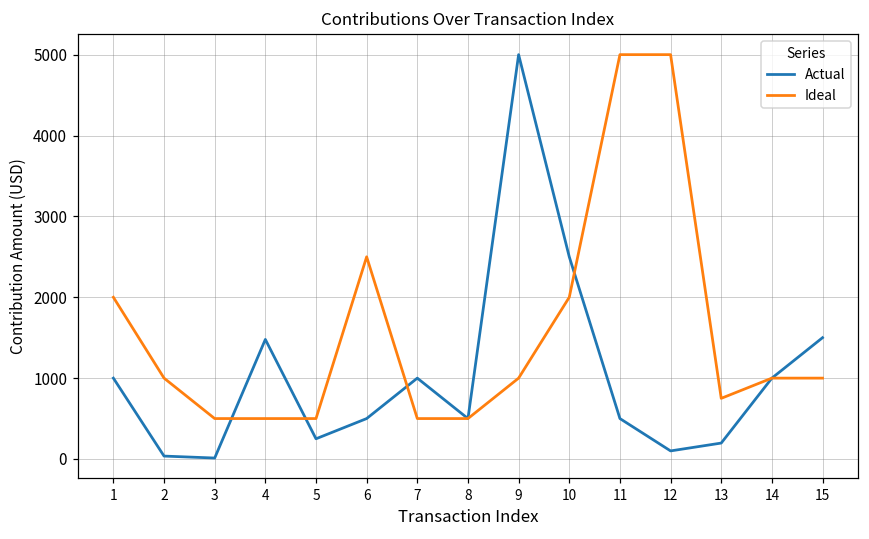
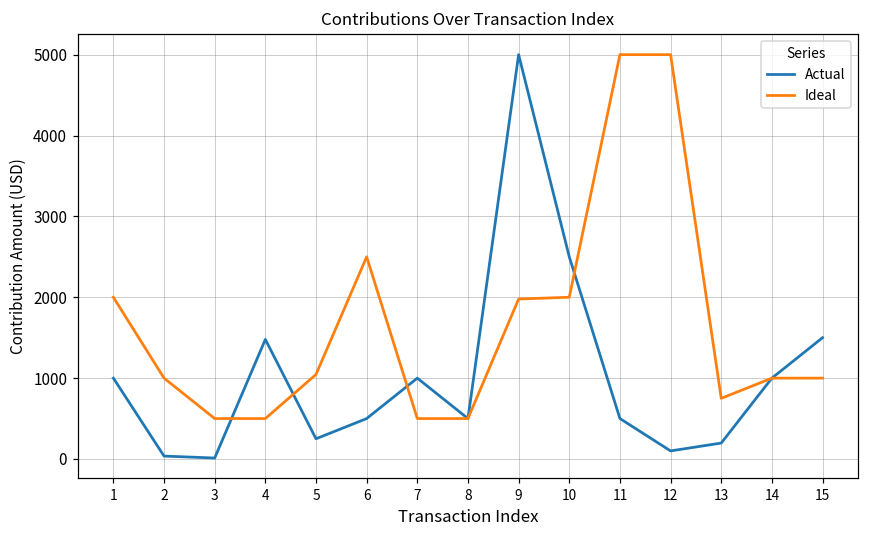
Ideal, 5: 500 -> 1000
Ideal, 9: 1000 -> 2000
